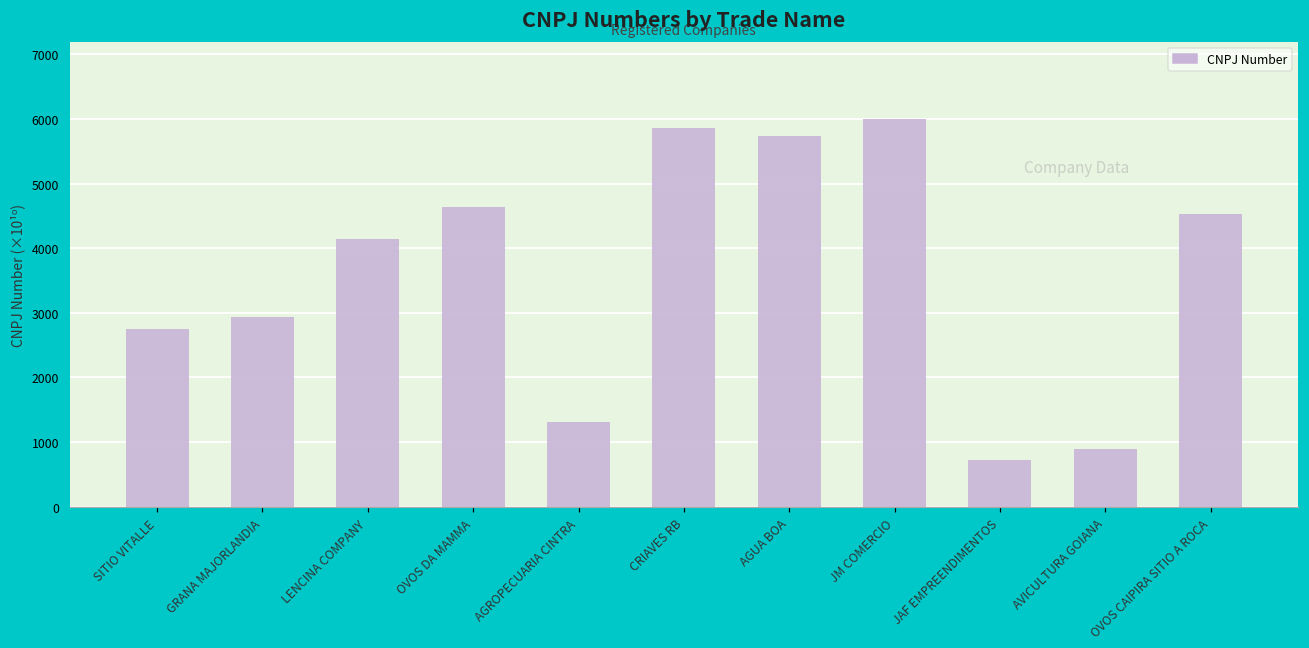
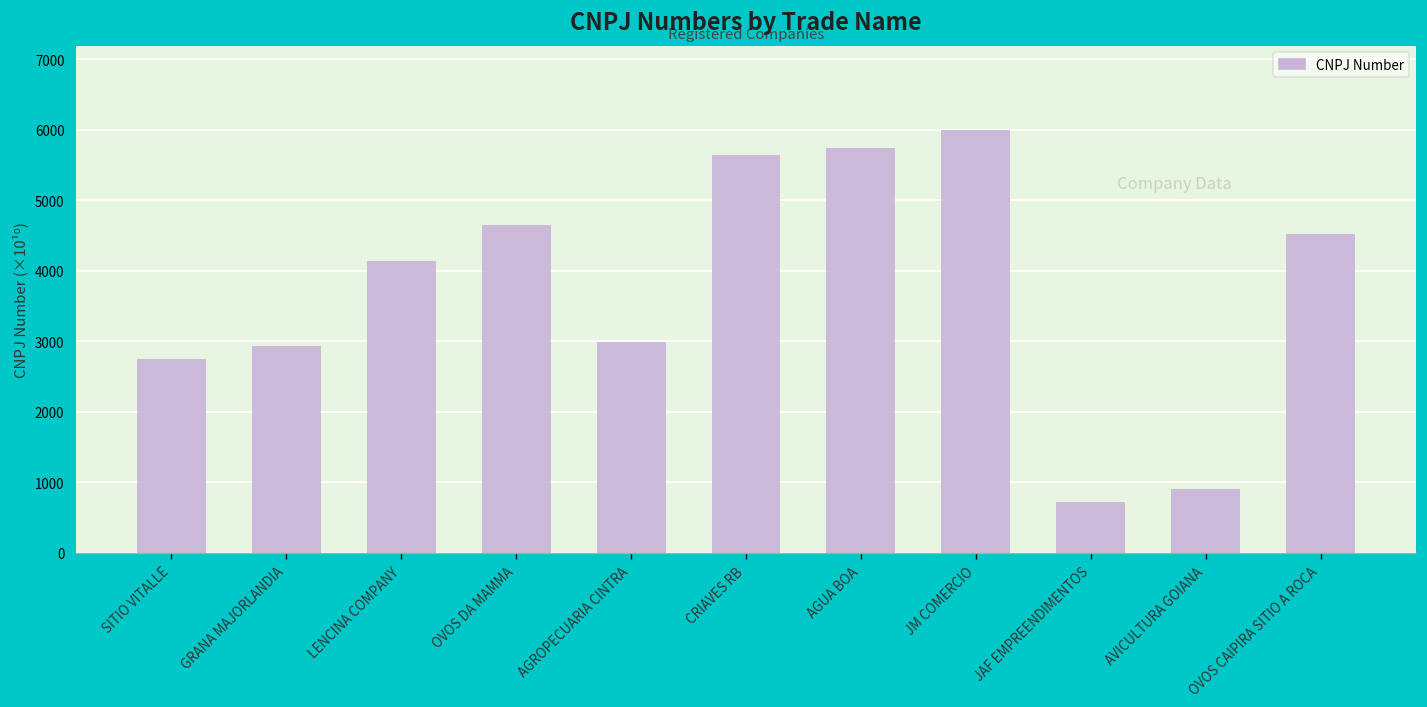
AGROPECUARIA CINTRA: 1300 -> 3000
CRIAVES RB: 5900 -> 5600
